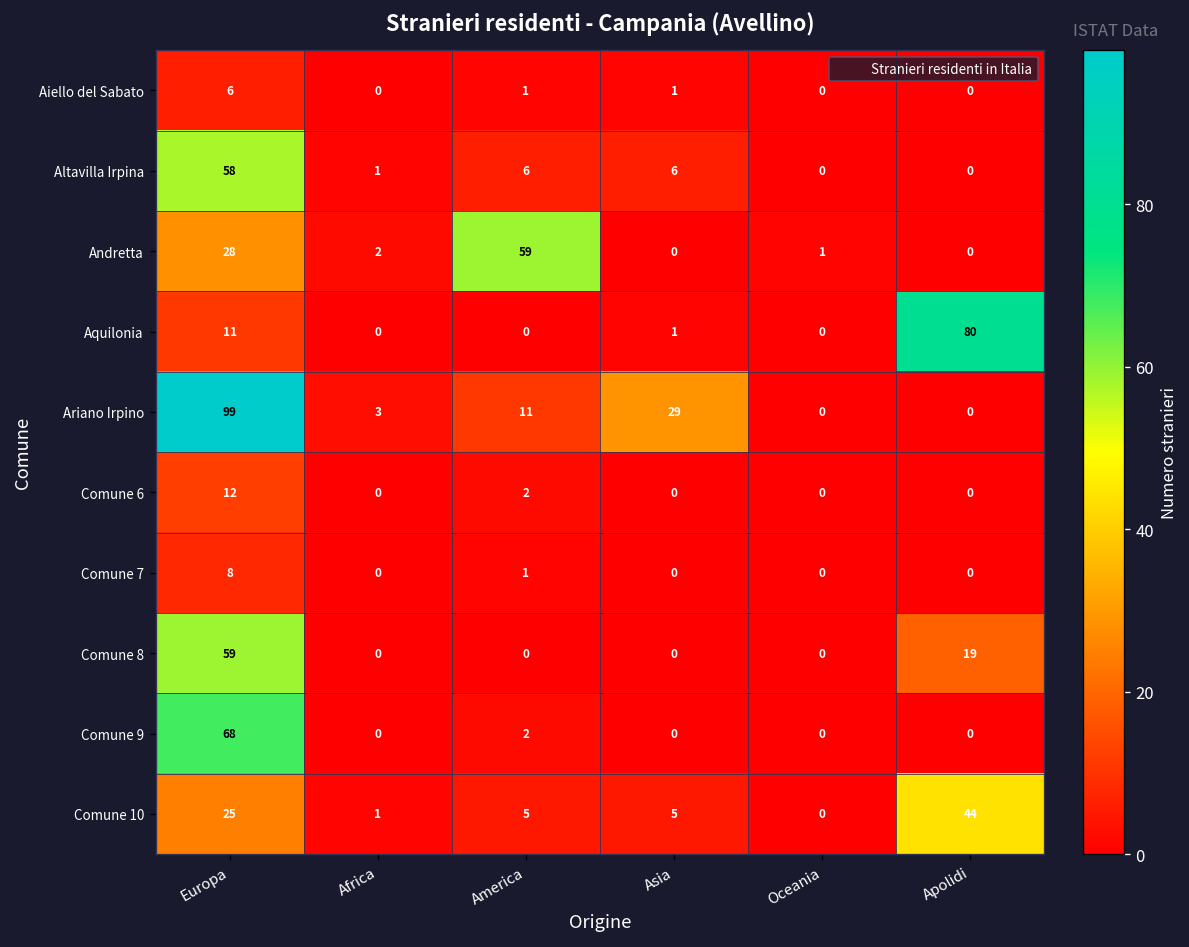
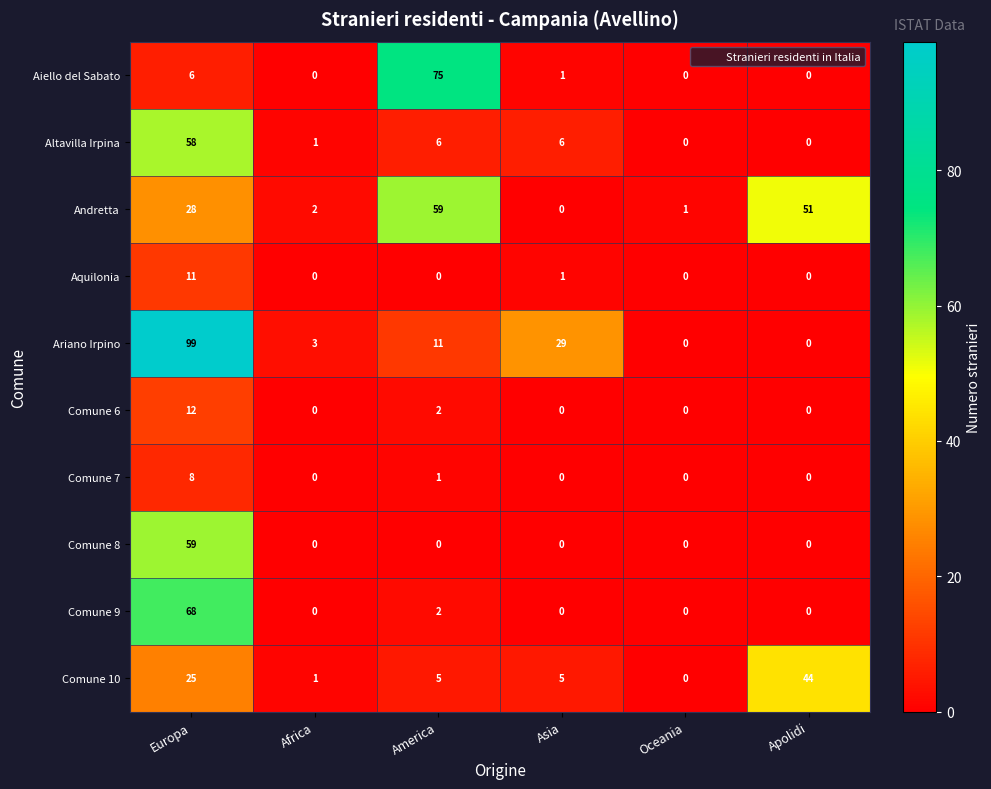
Aiello del Sabato, America: 1 -> 75
Andretta, Apolidi: 0 -> 51
Aquilonia, Apolidi: 80 -> 0
Comune 8, Apolidi: 19 -> 0
